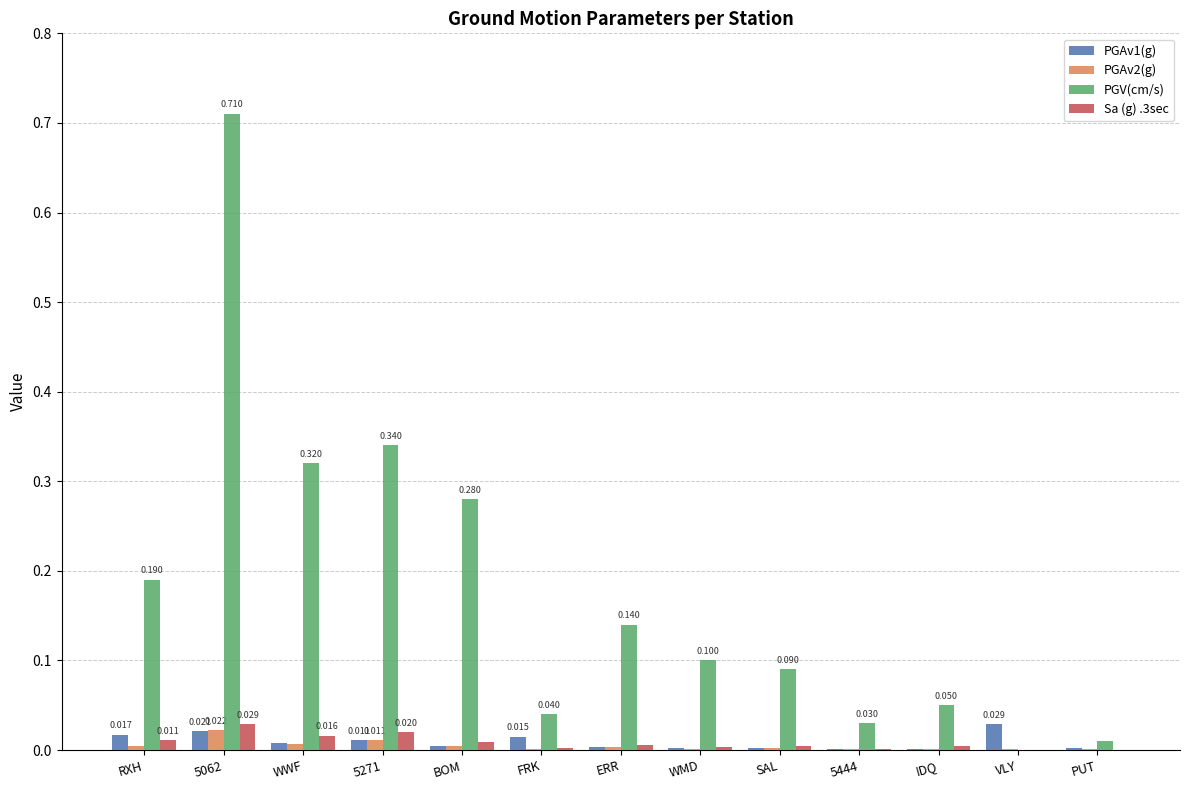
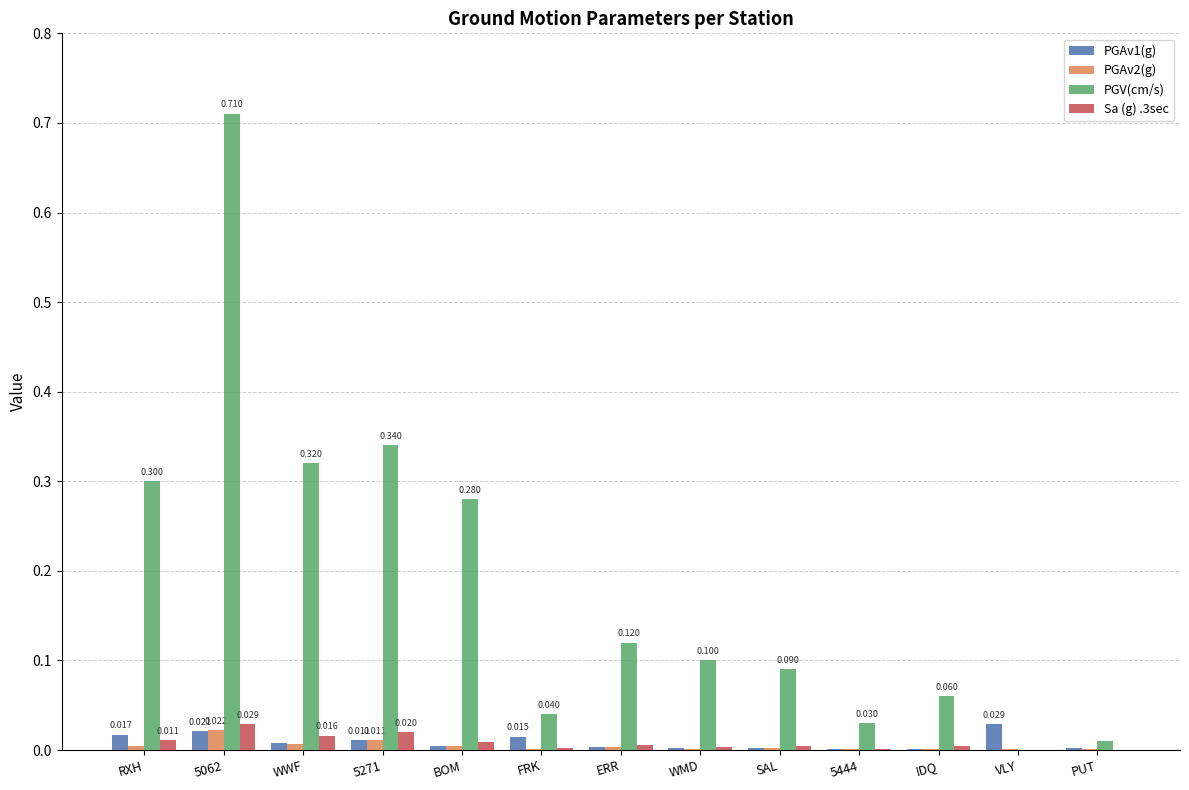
PGV(cm/s), RXH: 0.190 -> 0.300
PGV(cm/s), ERR: 0.140 -> 0.120
PGV(cm/s), IDQ: 0.050 -> 0.060
